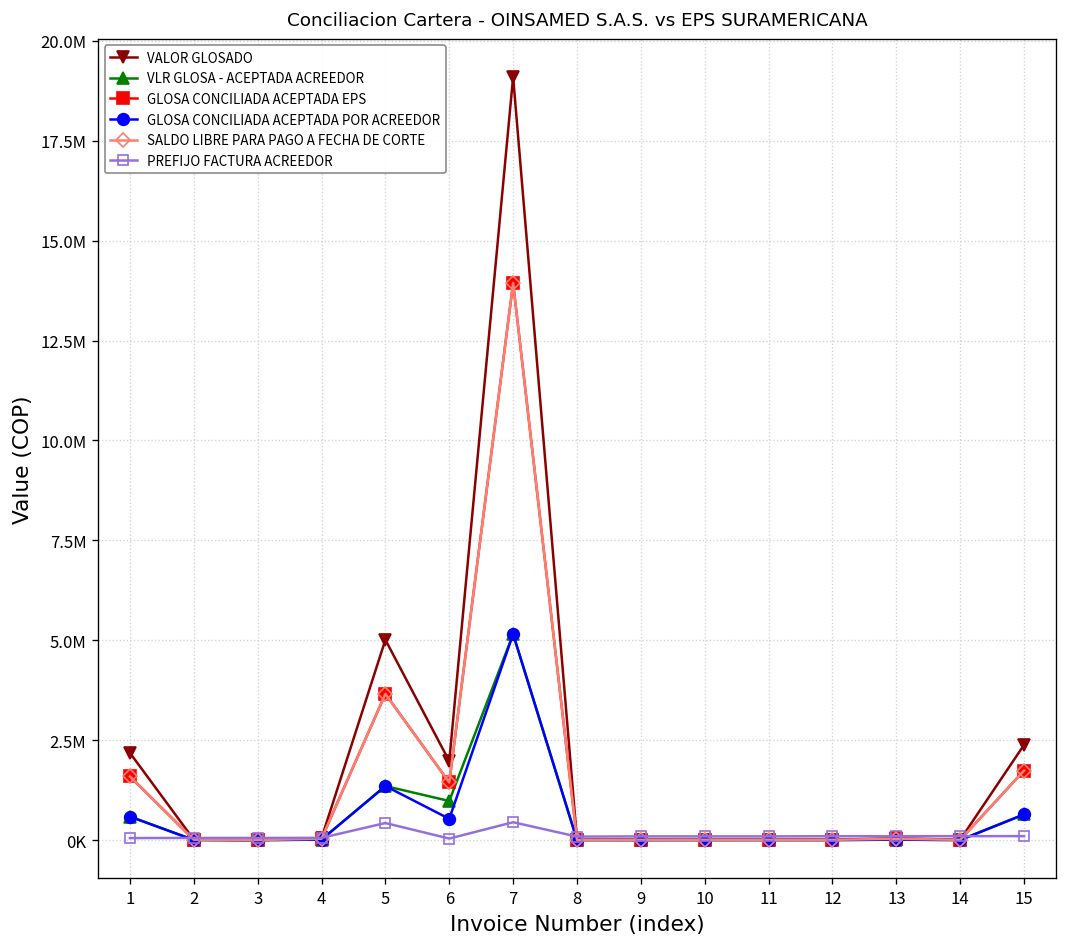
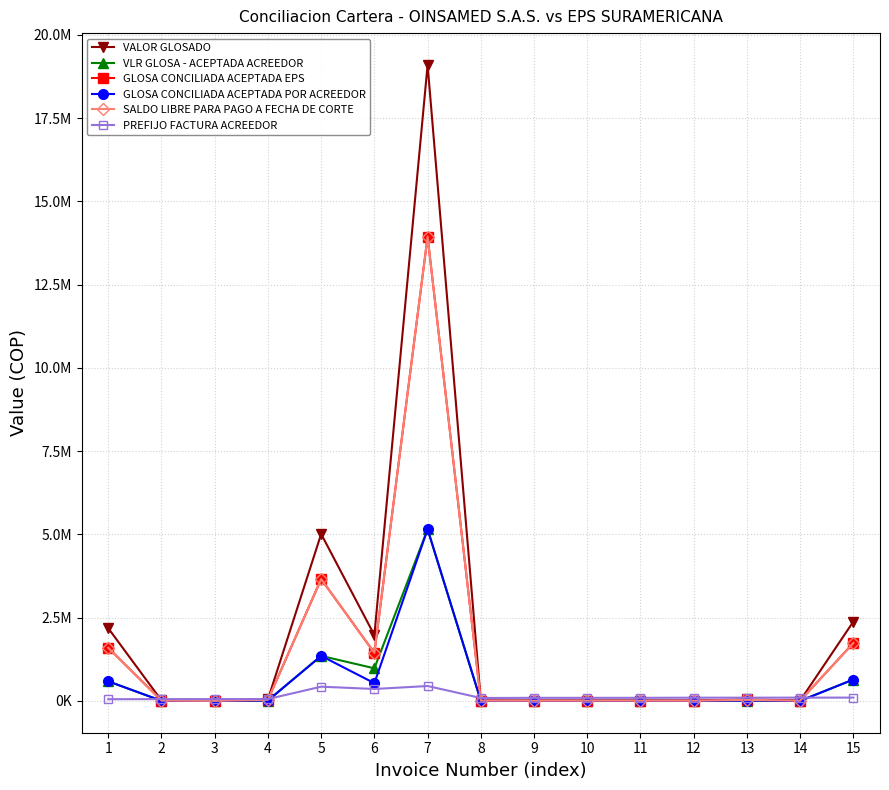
PREFIJO FACTURA ACREEDOR, 6: 0 -> 400000
